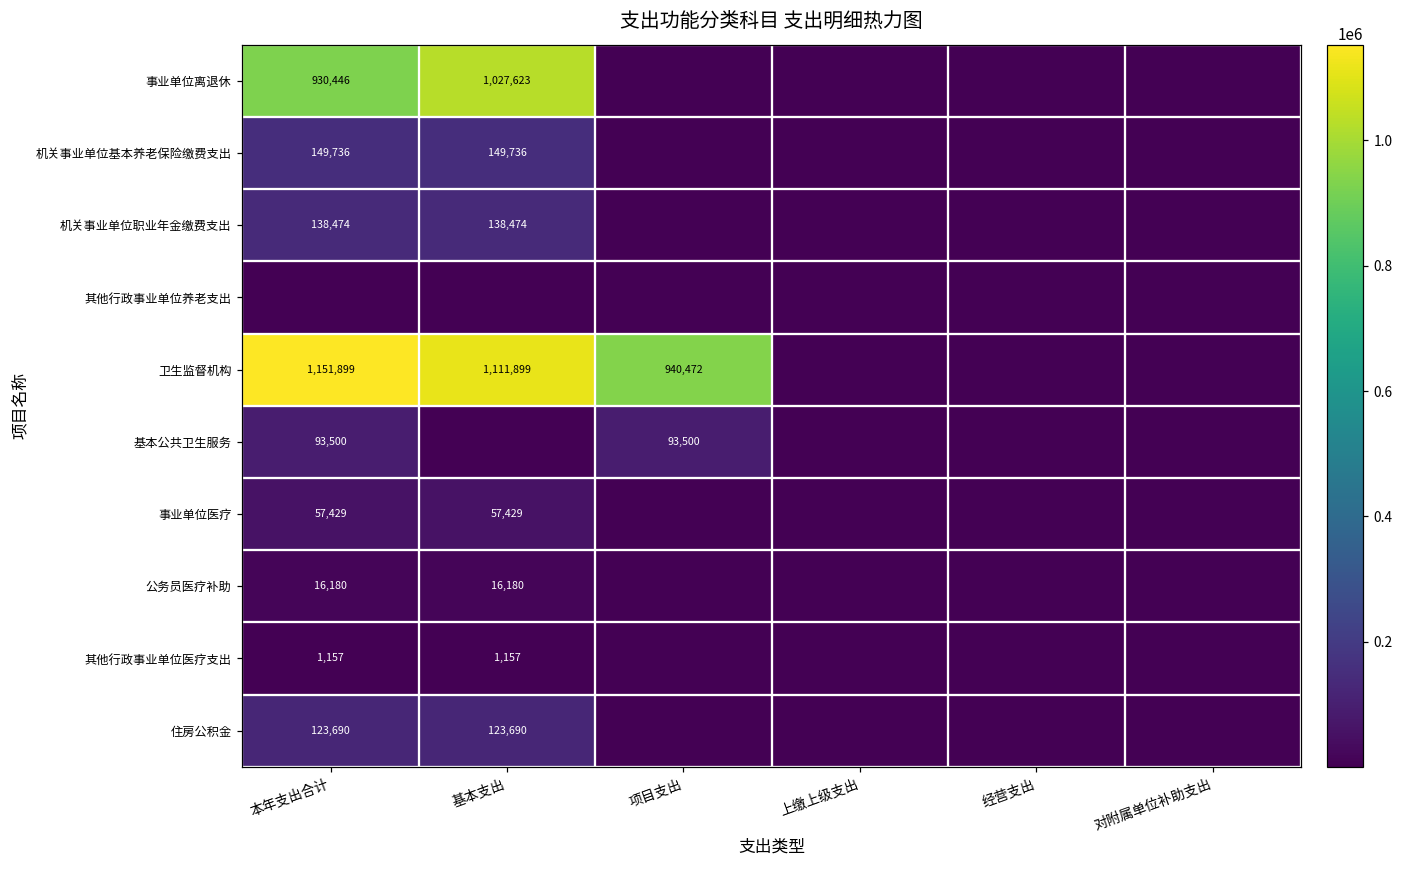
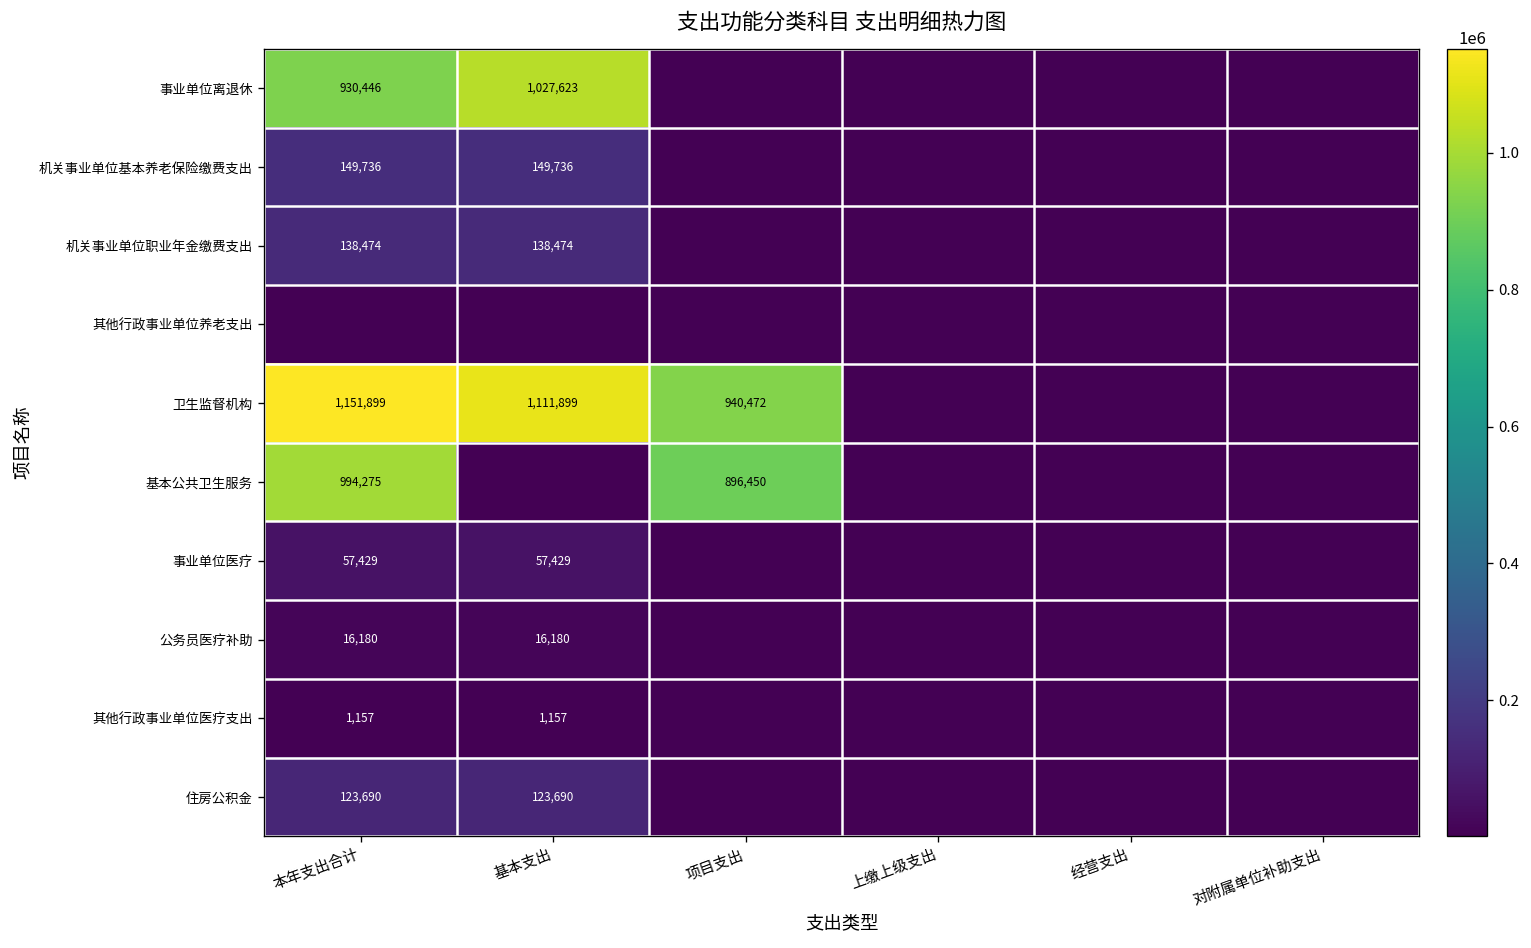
基本公共卫生服务, 本年支出合计: 93,500 -> 994,275
基本公共卫生服务, 项目支出: 93,500 -> 896,450
